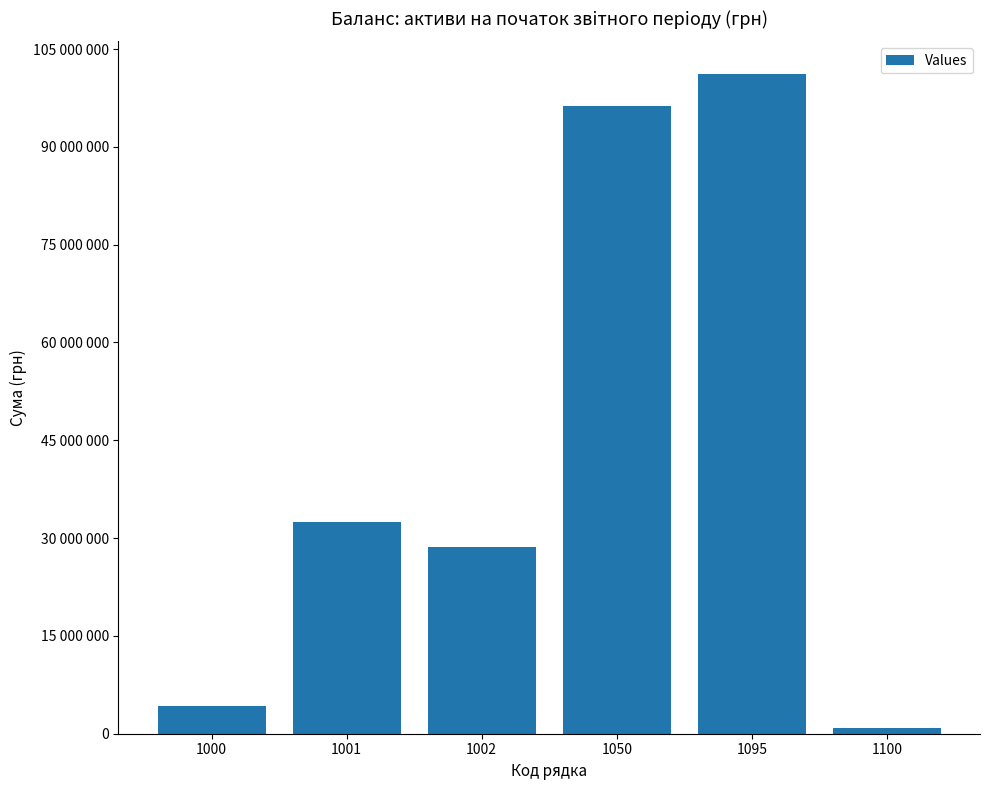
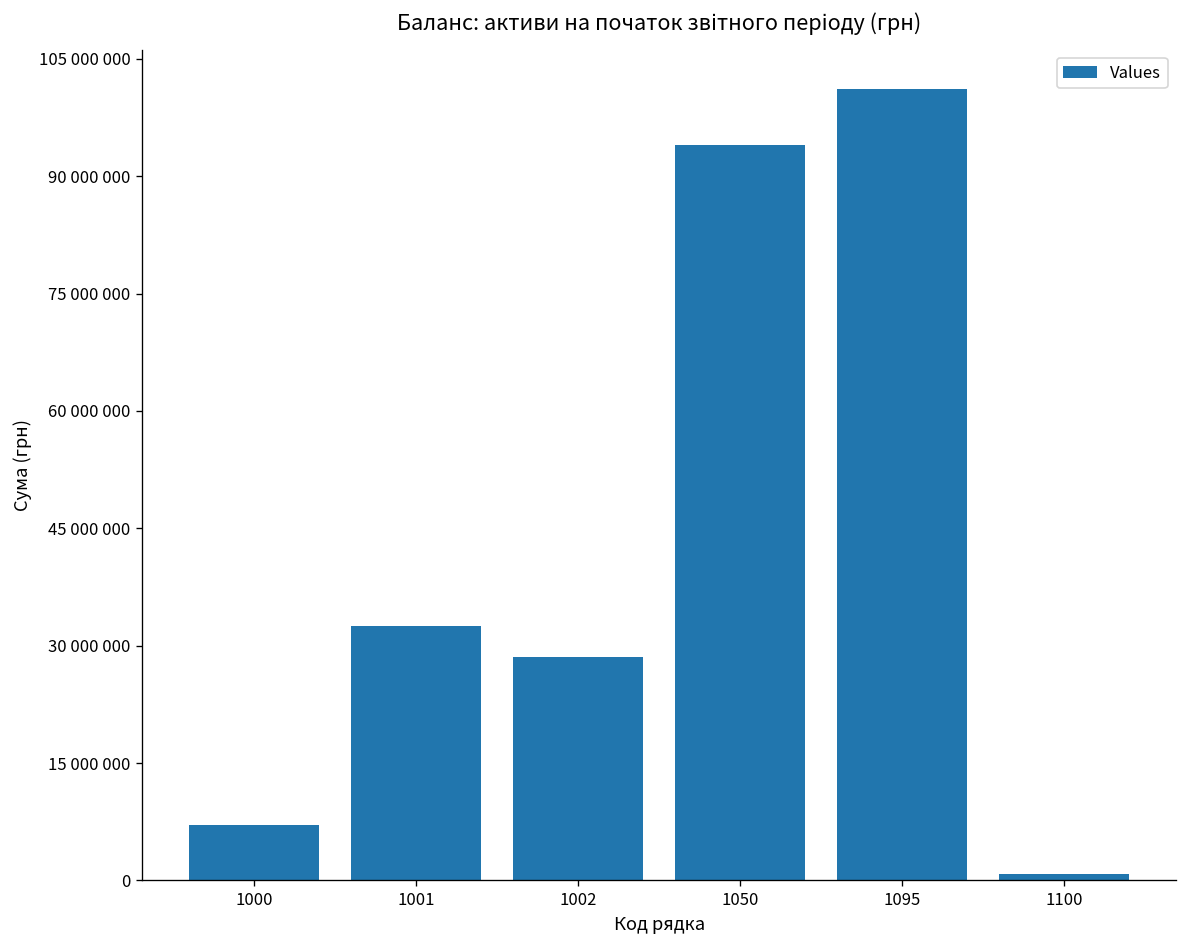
1000: 4000000 -> 7000000
1050: 96000000 -> 94000000
